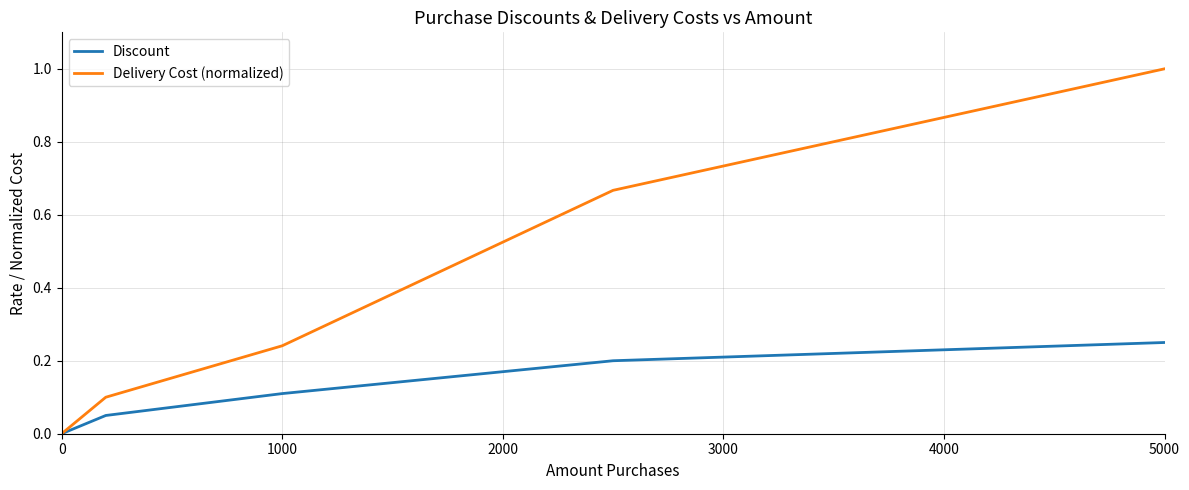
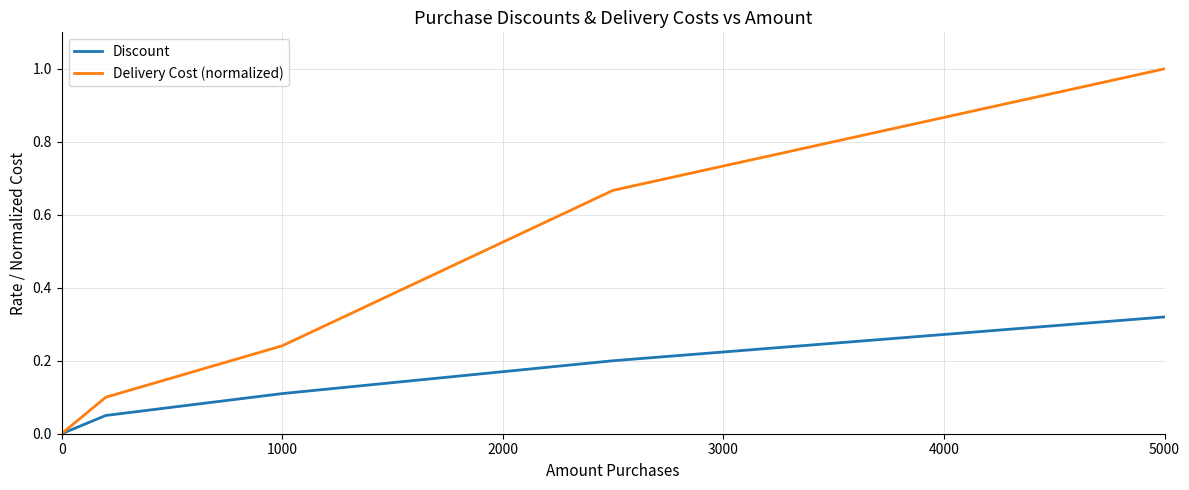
Discount, 5000: 0.25 -> 0.32
